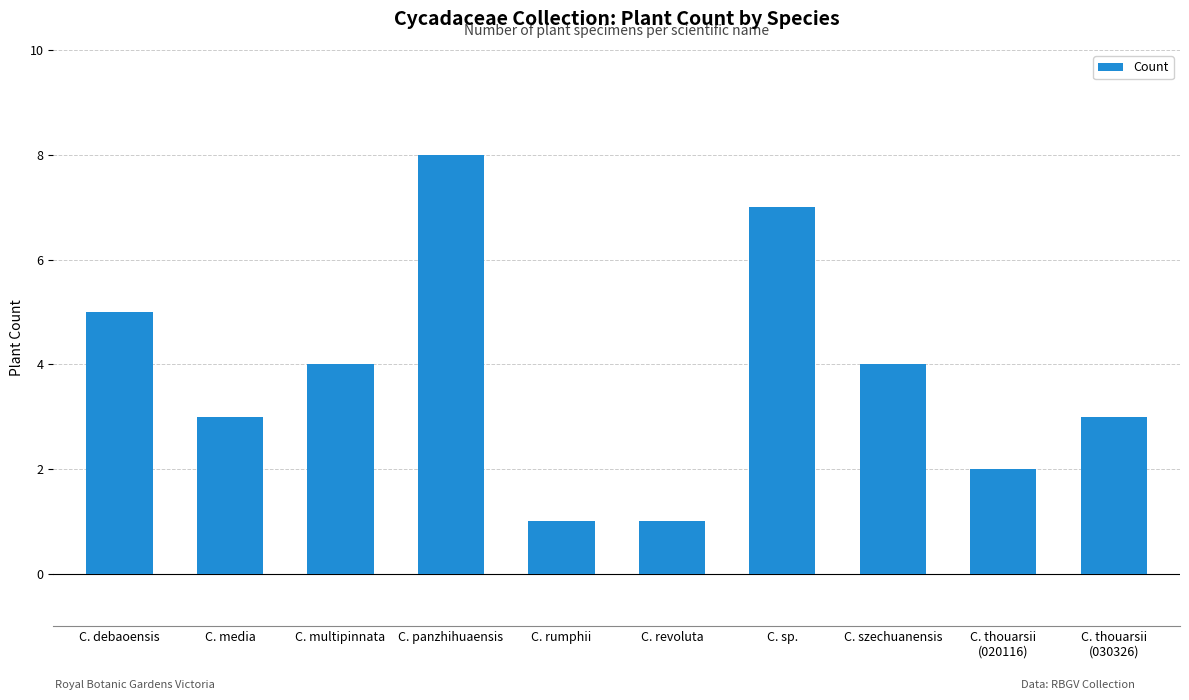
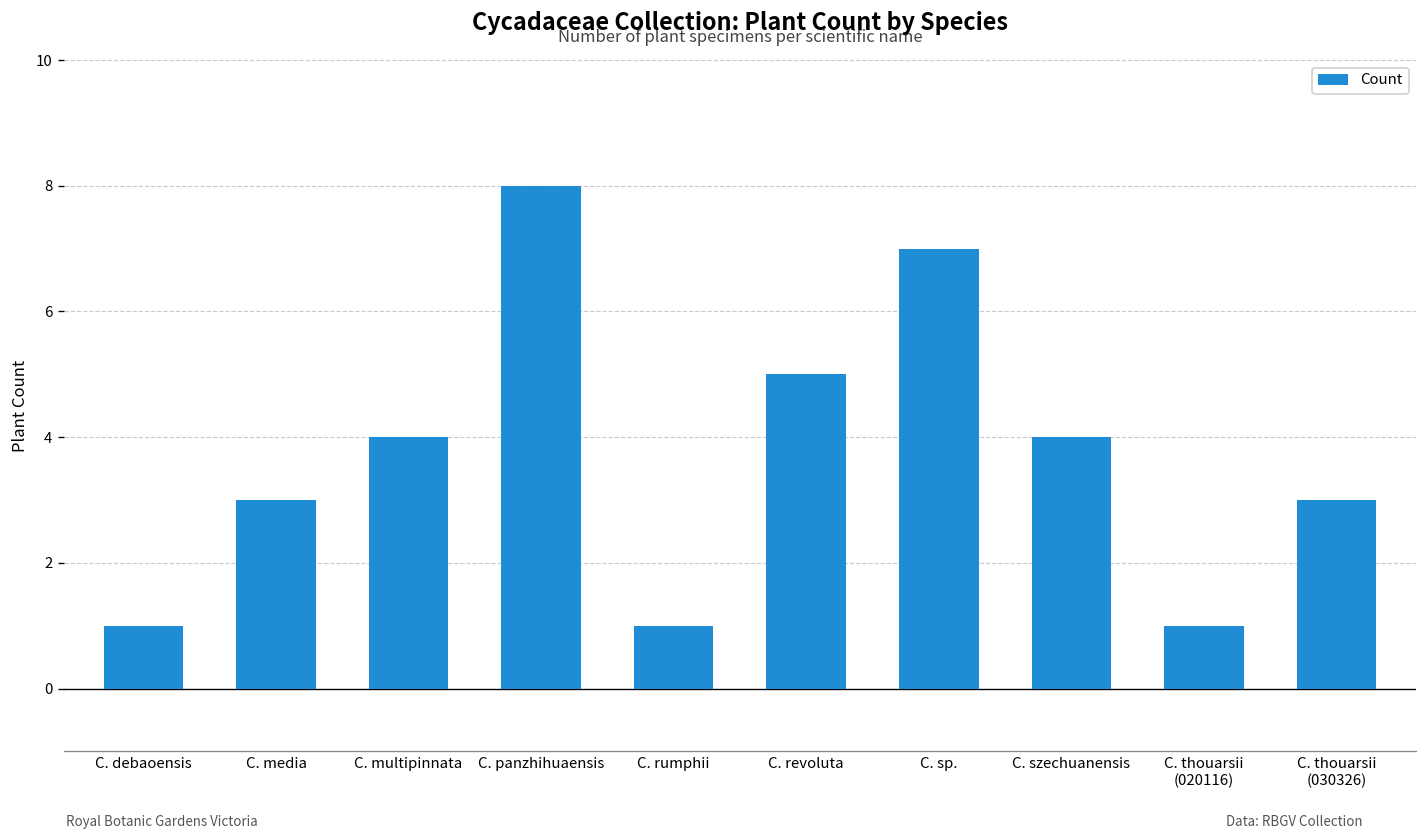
C. debaoensis: 5 -> 1
C. revoluta: 1 -> 5
C. thouarsii (020116): 2 -> 1
